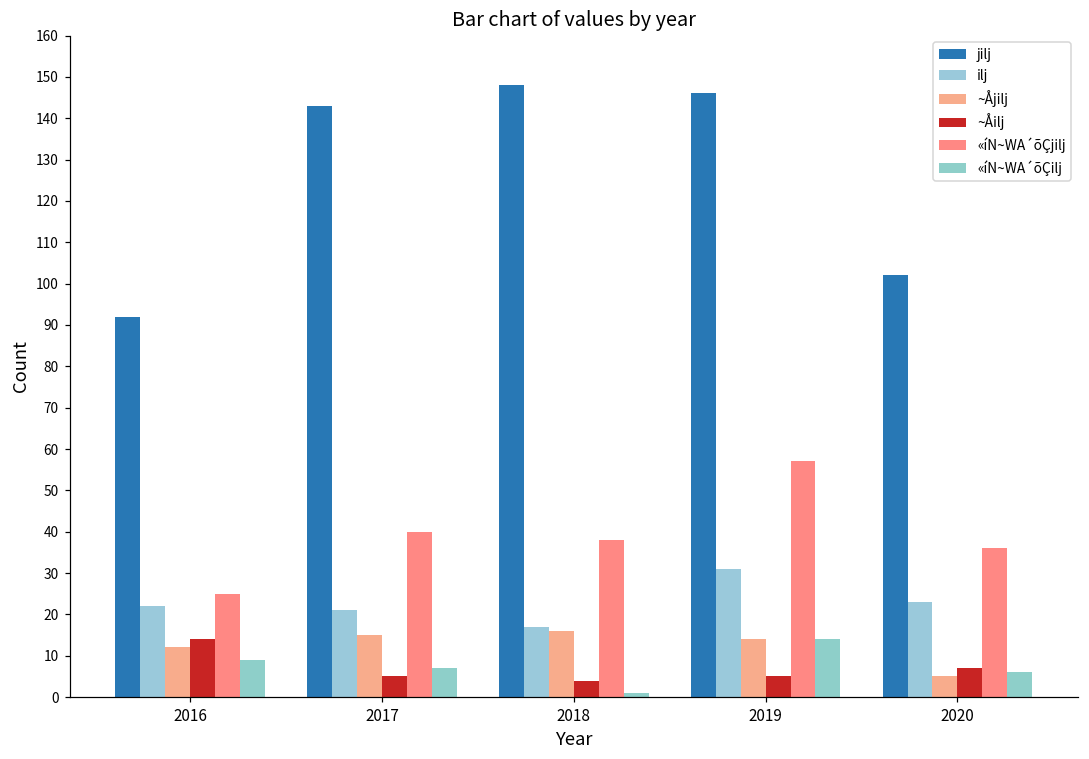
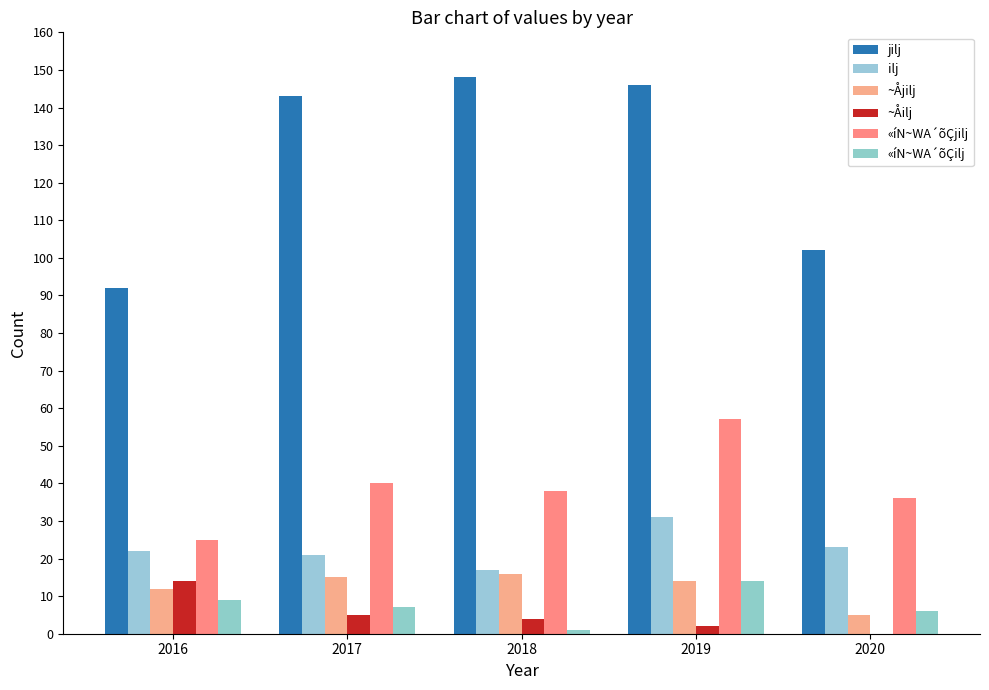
~Åilj, 2019: 5 -> 2
~Åilj, 2020: 7 -> 0
